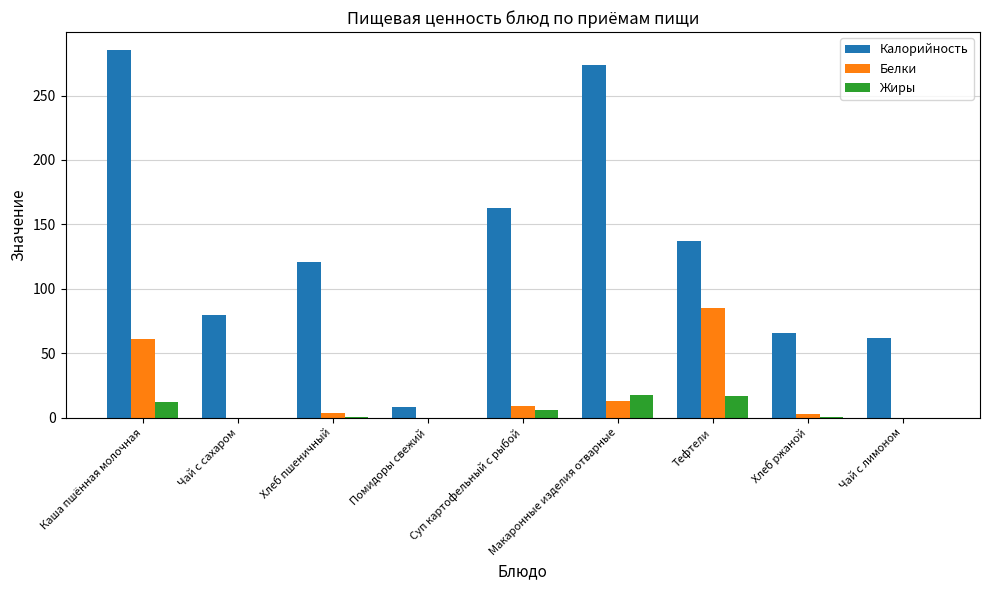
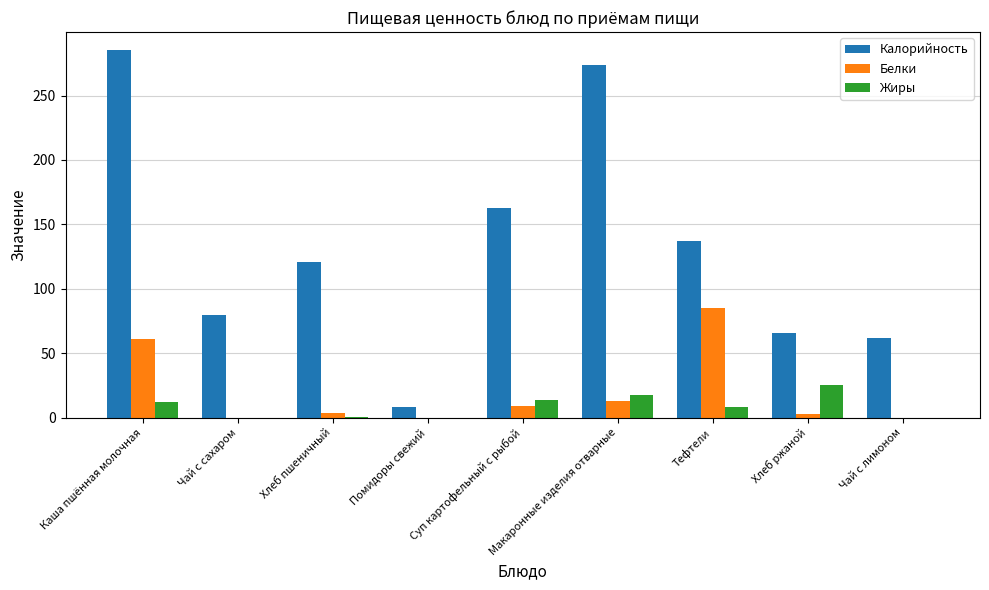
Жиры, Суп картофельный с рыбой: 6 -> 14
Жиры, Тефтели: 17 -> 8
Жиры, Хлеб ржаной: 1 -> 25
